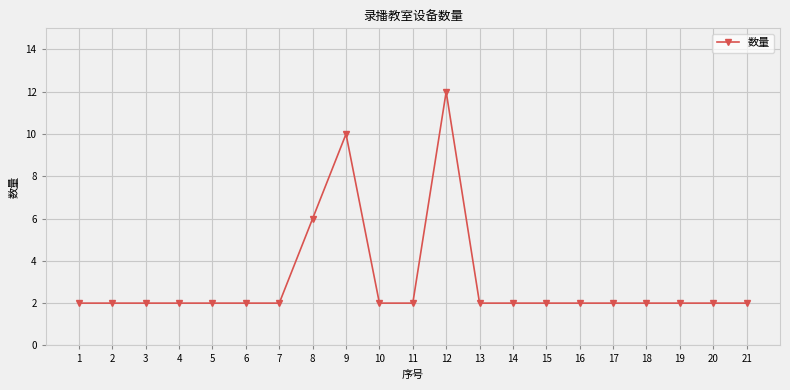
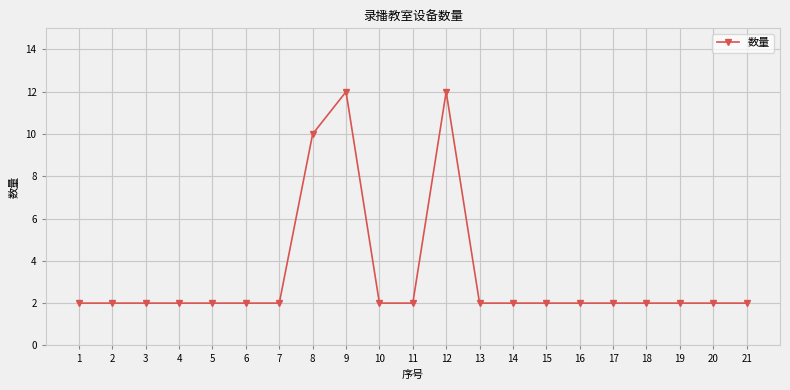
8: 6 -> 10
9: 10 -> 12
